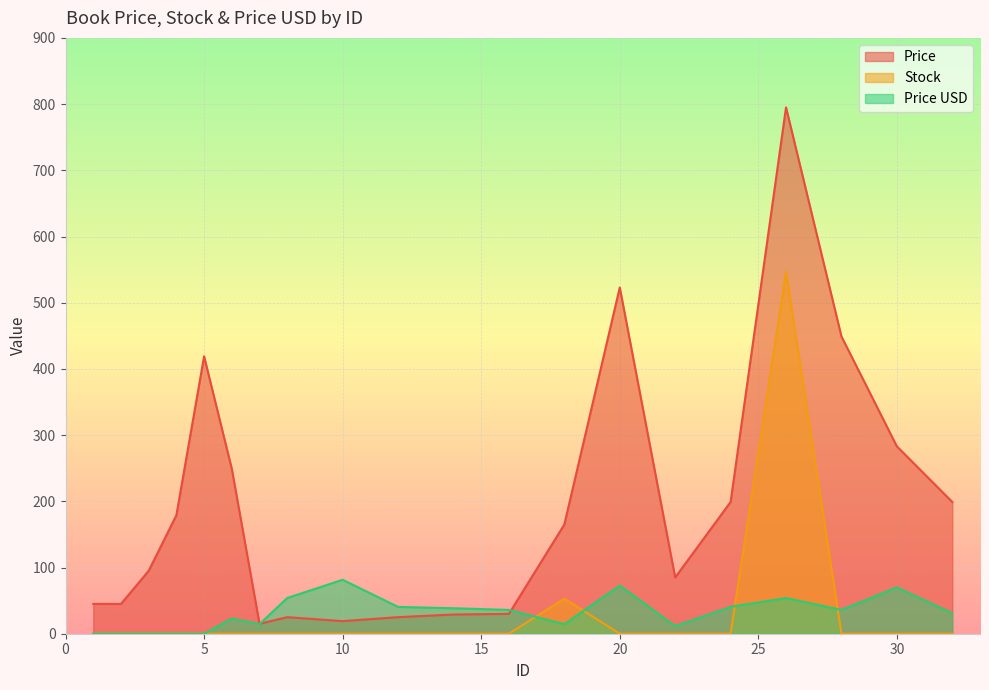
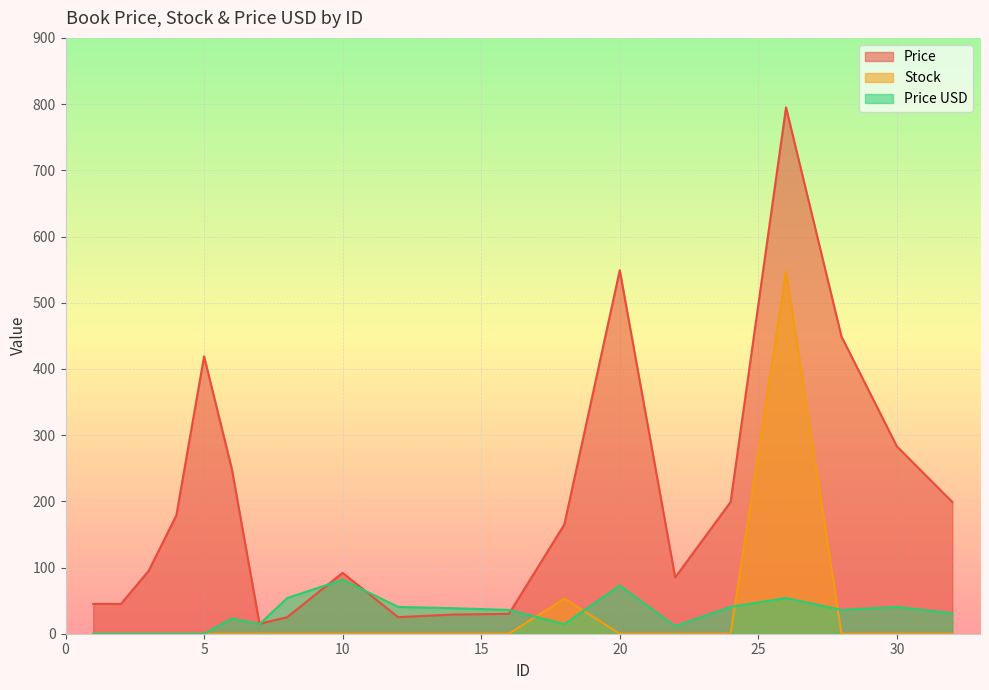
Price, 10: 20 -> 90
Price, 20: 520 -> 550
Price USD, 30: 70 -> 40
